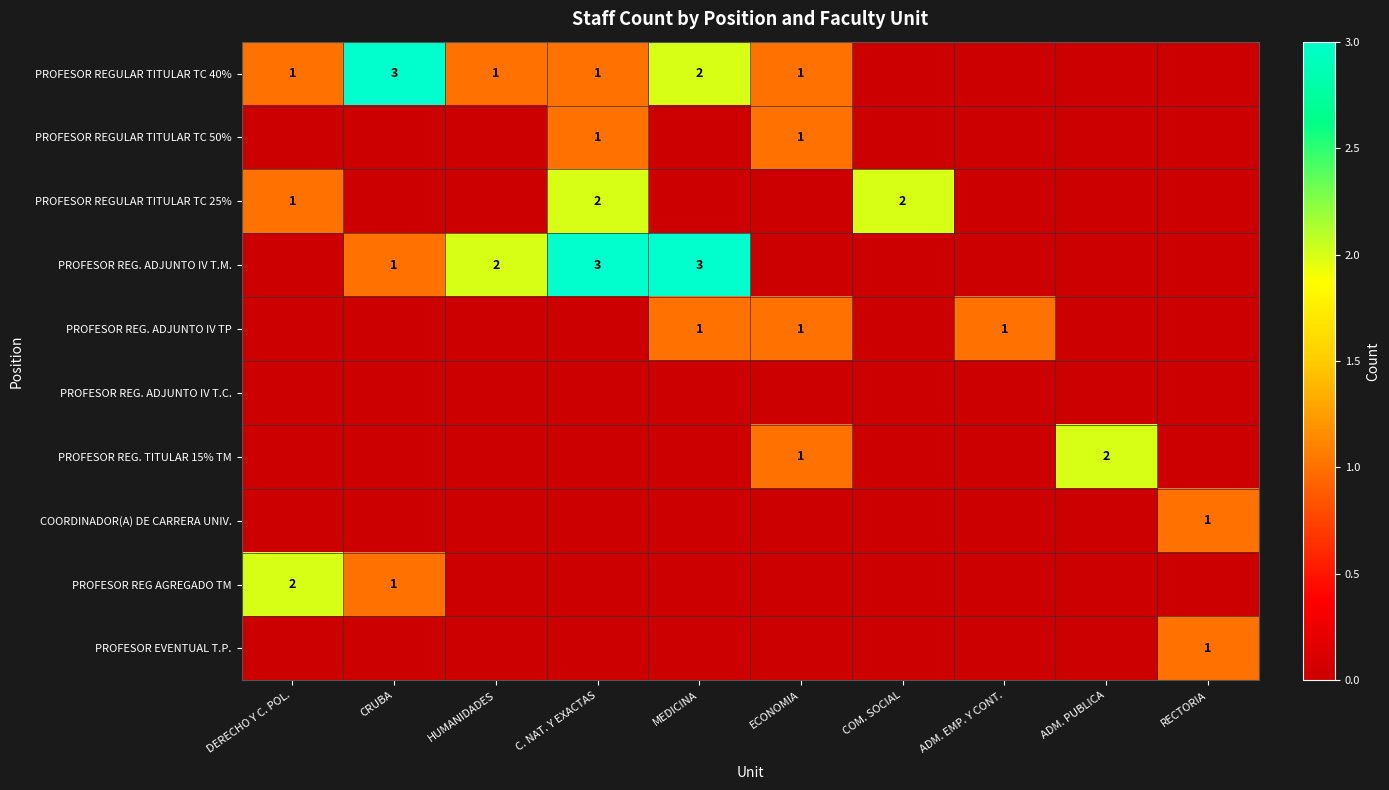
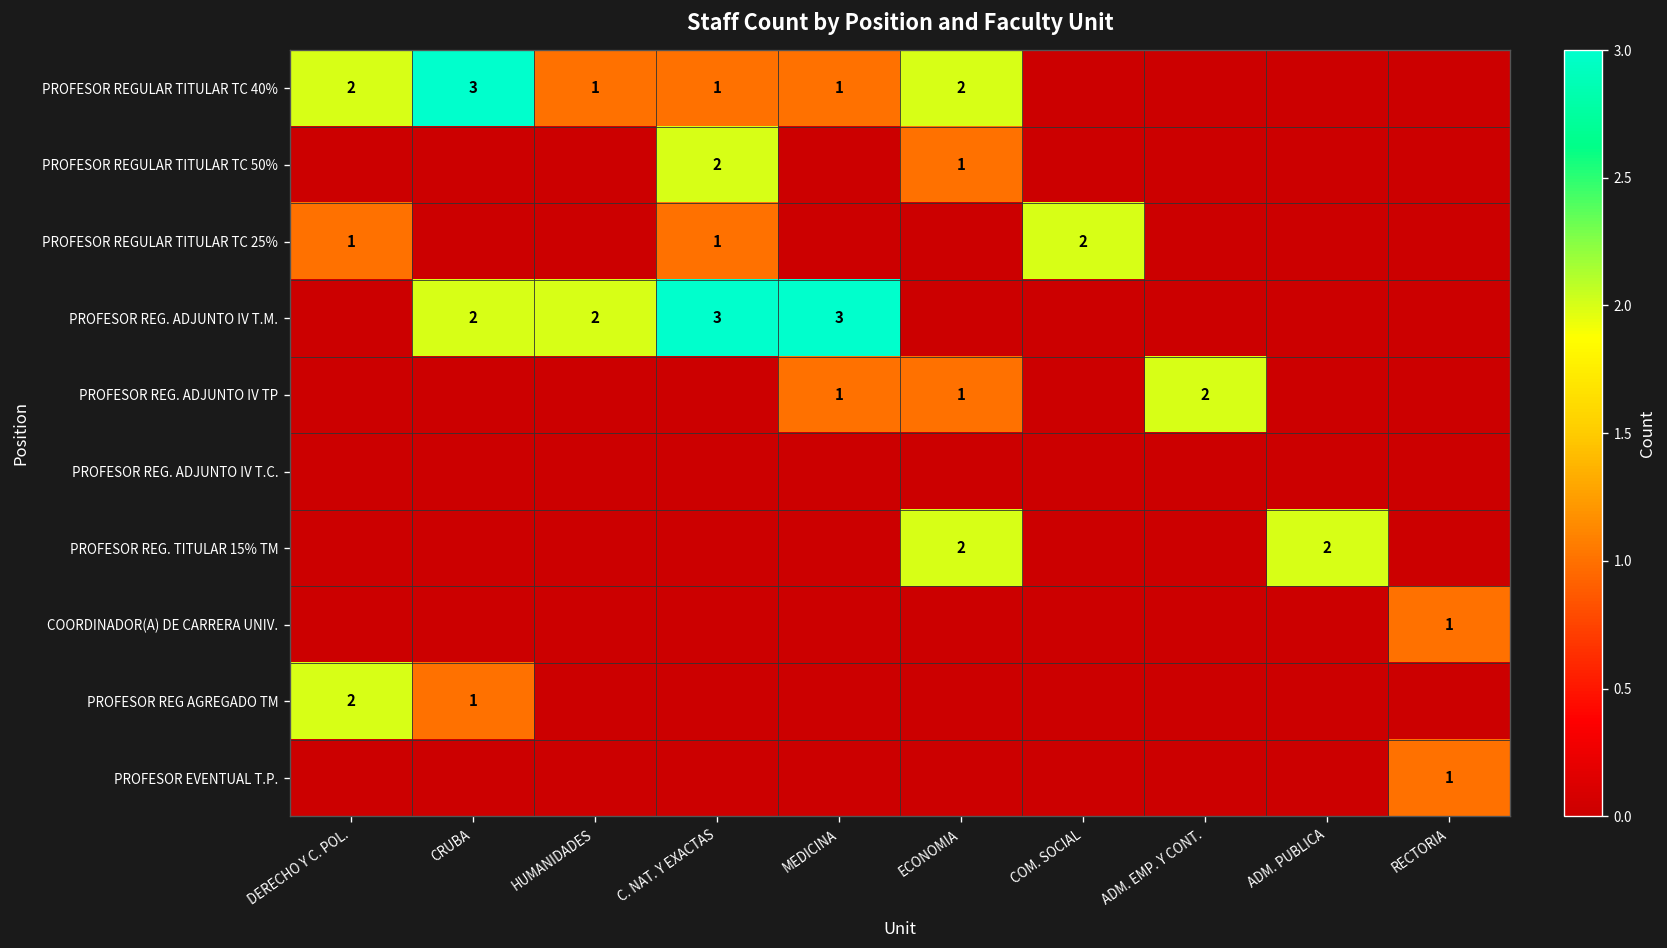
PROFESOR REGULAR TITULAR TC 40%, DERECHO Y C. POL.: 1 -> 2
PROFESOR REGULAR TITULAR TC 40%, MEDICINA: 2 -> 1
PROFESOR REGULAR TITULAR TC 40%, ECONOMIA: 1 -> 2
PROFESOR REGULAR TITULAR TC 50%, C. NAT. Y EXACTAS: 1 -> 2
PROFESOR REGULAR TITULAR TC 25%, C. NAT. Y EXACTAS: 2 -> 1
PROFESOR REG. ADJUNTO IV T.M., CRUBA: 1 -> 2
PROFESOR REG. ADJUNTO IV TP, ADM. EMP. Y CONT.: 1 -> 2
PROFESOR REG. TITULAR 15% TM, ECONOMIA: 1 -> 2
